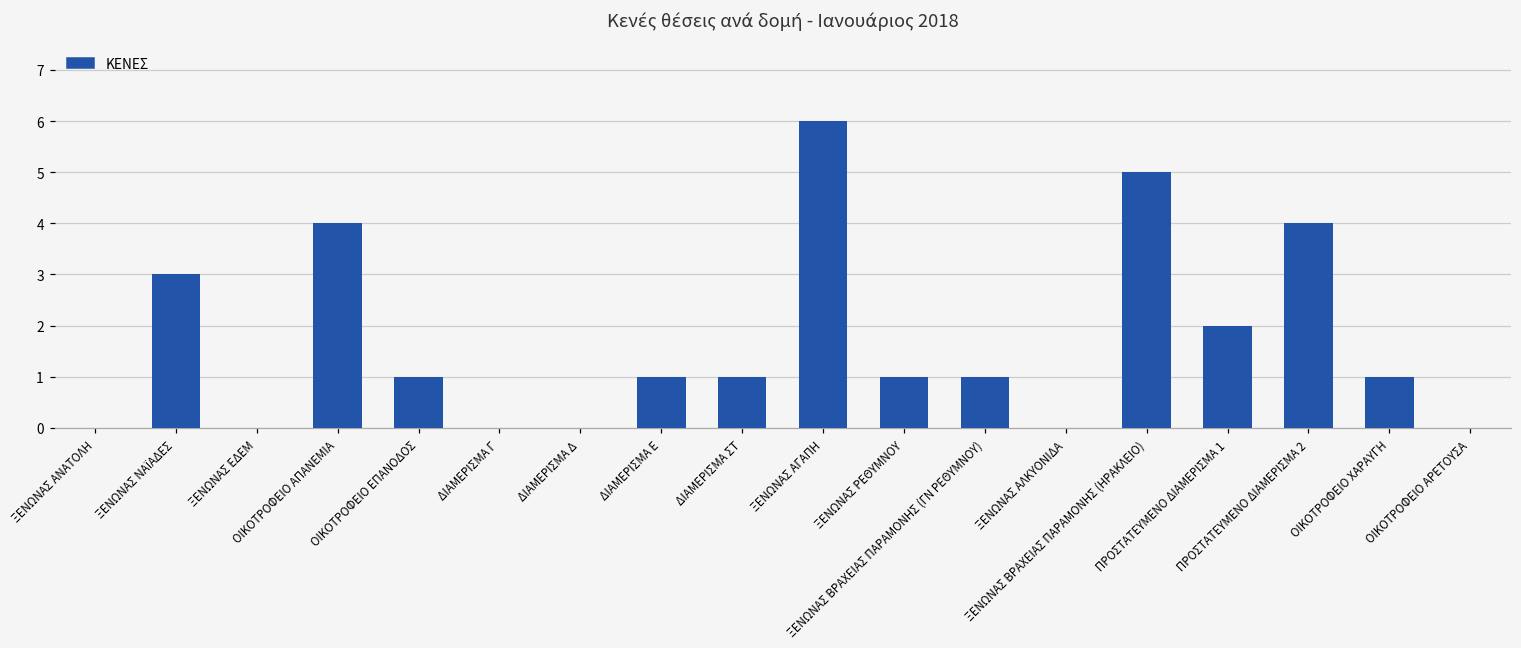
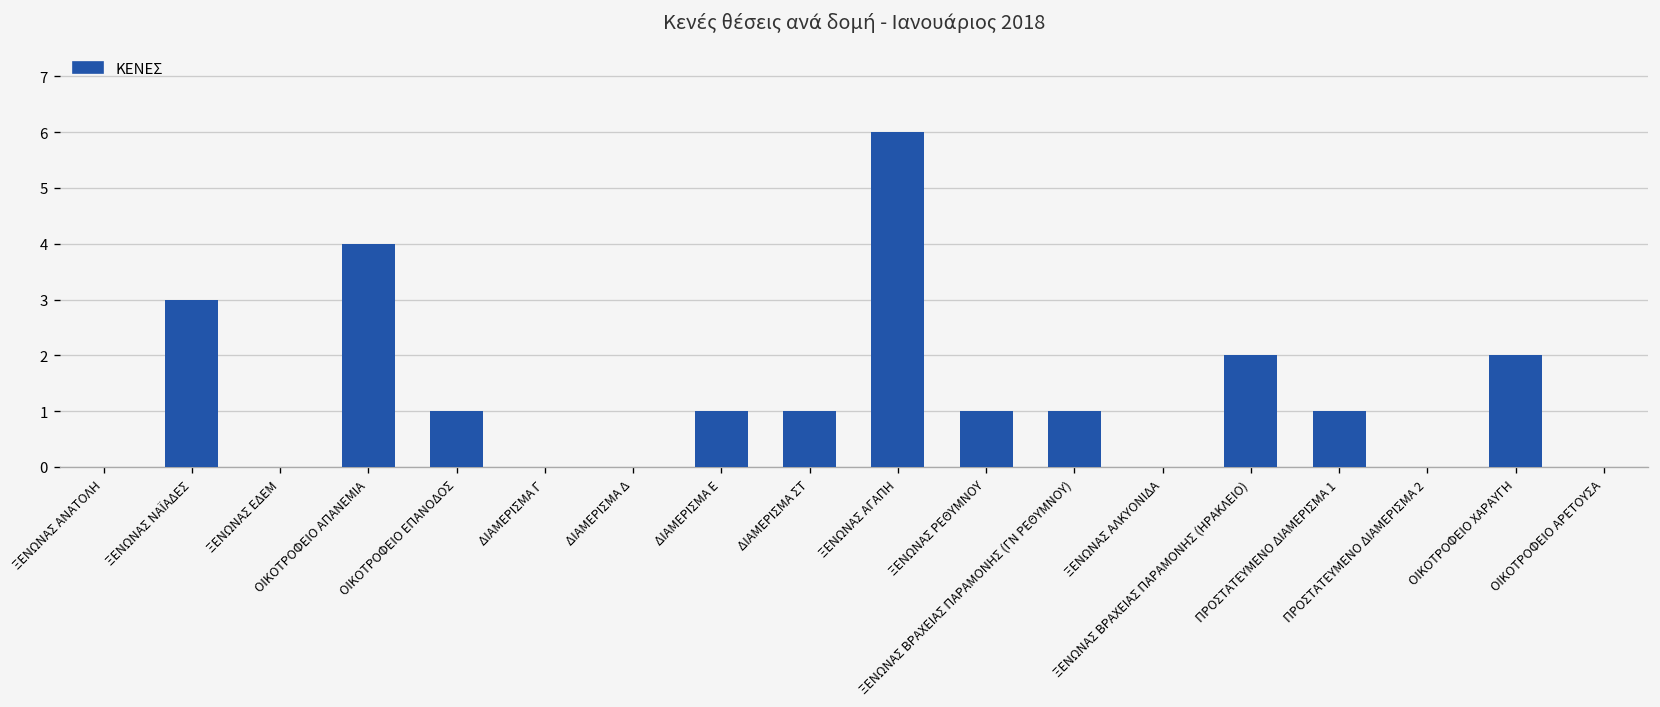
ΞΕΝΩΝΑΣ ΒΡΑΧΕΙΑΣ ΠΑΡΑΜΟΝΗΣ (ΗΡΑΚΛΕΙΟ): 5 -> 2
ΠΡΟΣΤΑΤΕΥΜΕΝΟ ΔΙΑΜΕΡΙΣΜΑ 1: 2 -> 1
ΠΡΟΣΤΑΤΕΥΜΕΝΟ ΔΙΑΜΕΡΙΣΜΑ 2: 4 -> 0
ΟΙΚΟΤΡΟΦΕΙΟ ΧΑΡΑΥΓΗ: 1 -> 2
